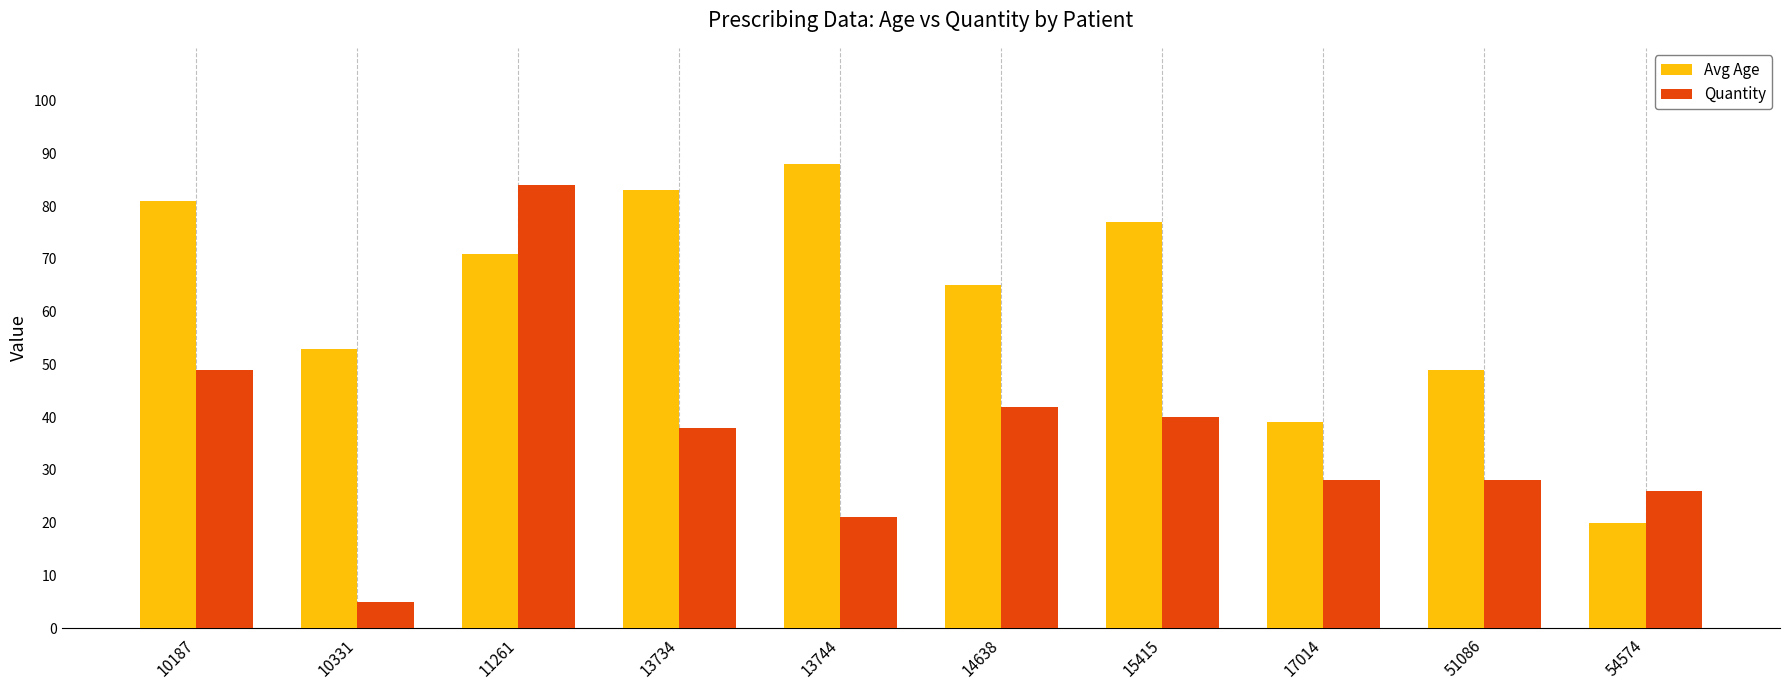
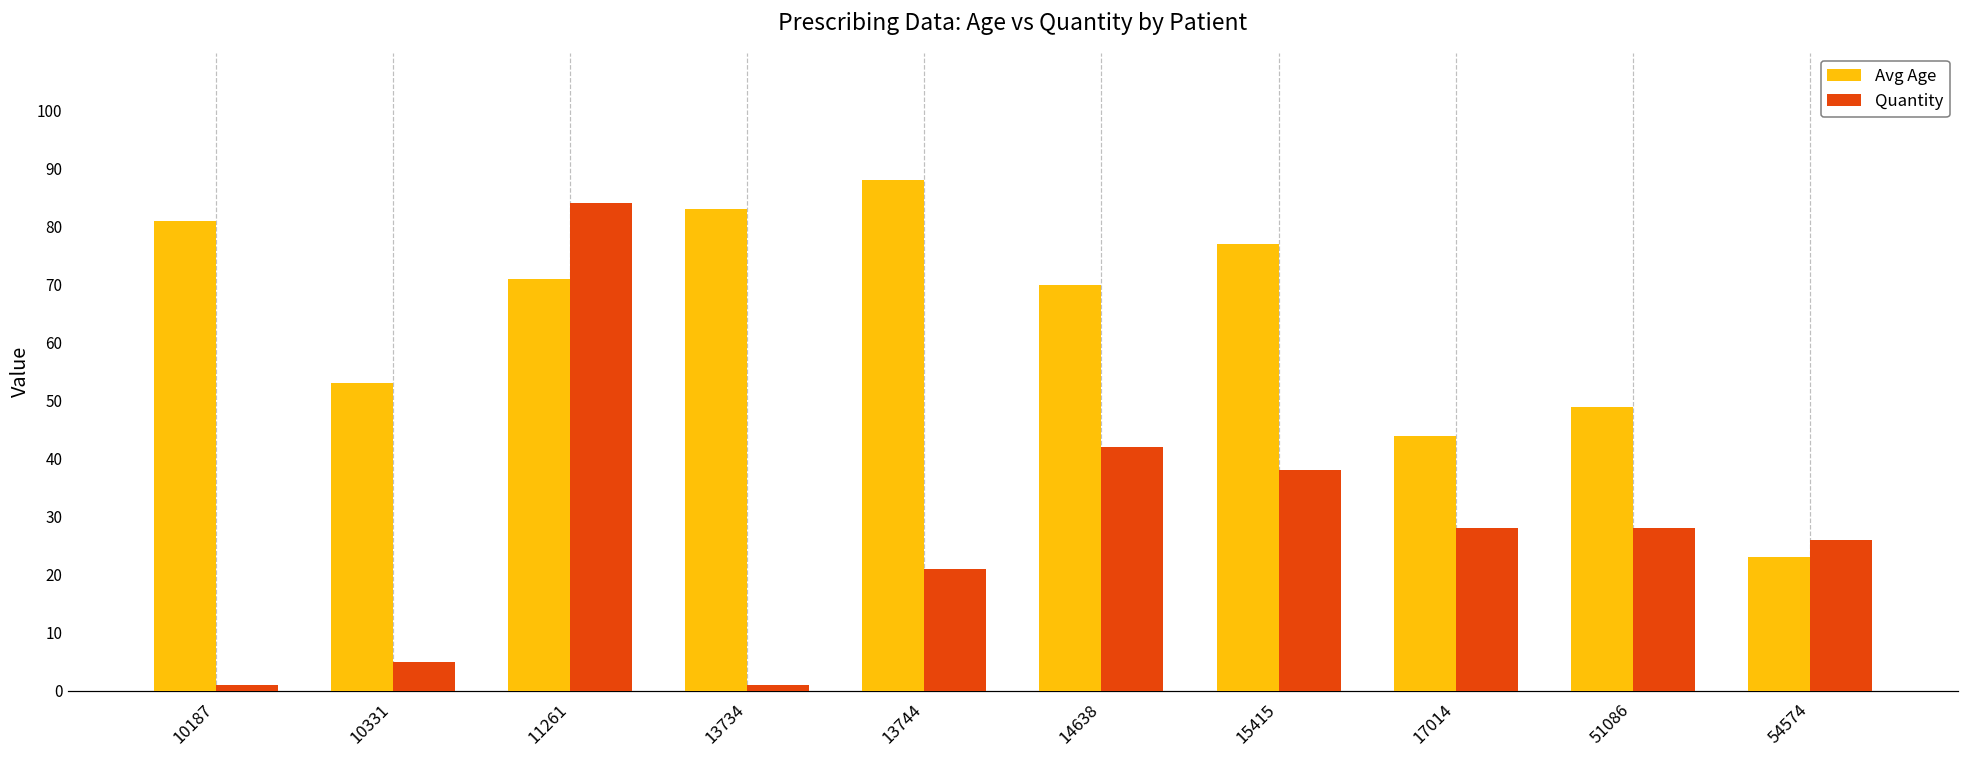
Quantity, 10187: 49 -> 1
Quantity, 13734: 38 -> 1
Avg Age, 14638: 65 -> 70
Quantity, 15415: 40 -> 38
Avg Age, 17014: 39 -> 44
Avg Age, 54574: 20 -> 23
